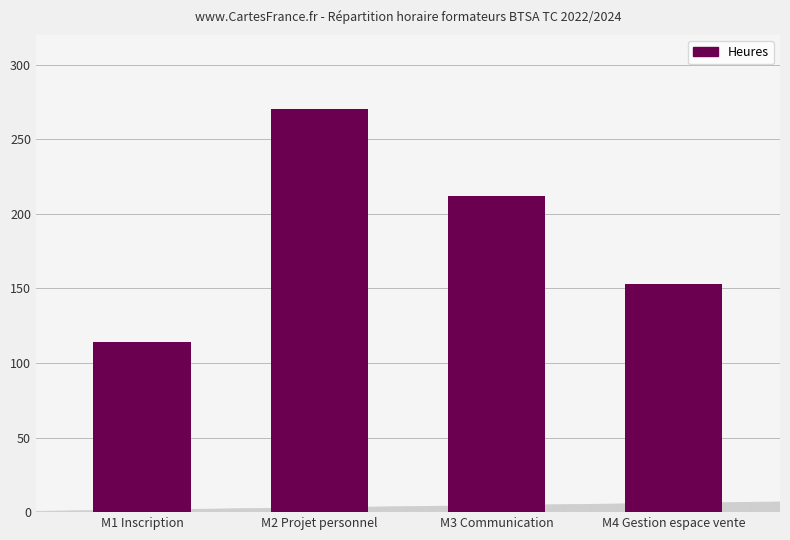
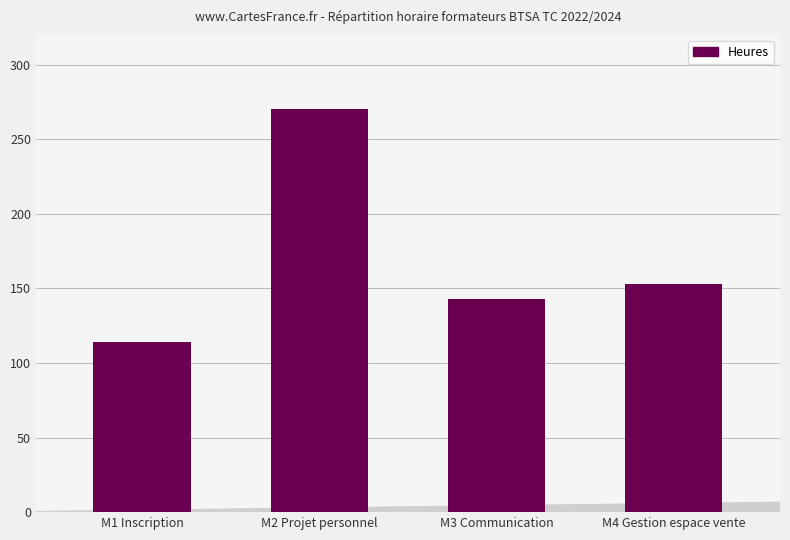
Heures, M3 Communication: 212 -> 143
